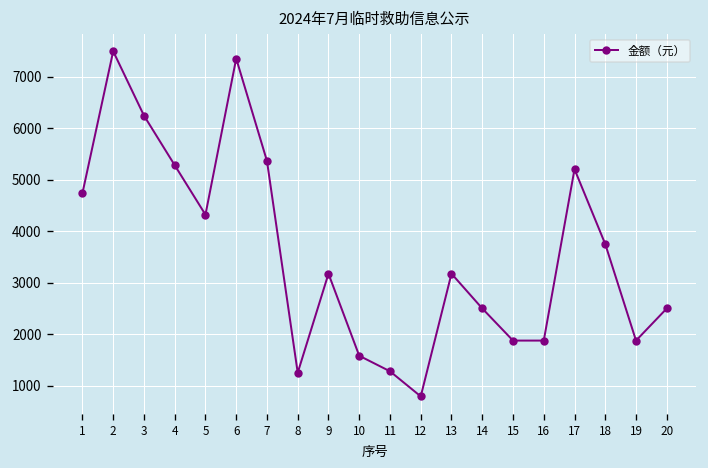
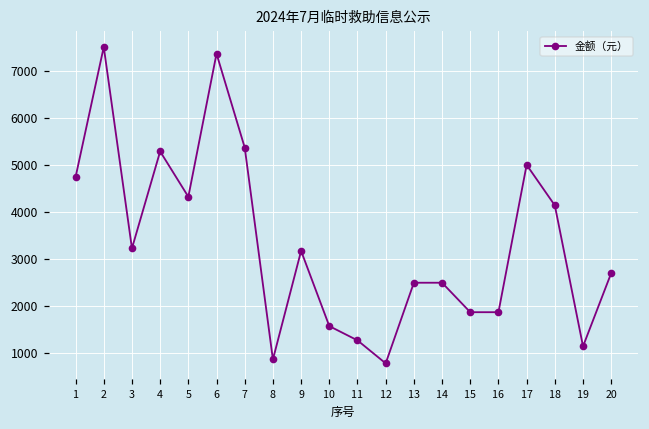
3: 6300 -> 3200
8: 1300 -> 900
13: 3200 -> 2500
17: 5200 -> 5000
18: 3800 -> 4100
19: 1900 -> 1200
20: 2500 -> 2700
